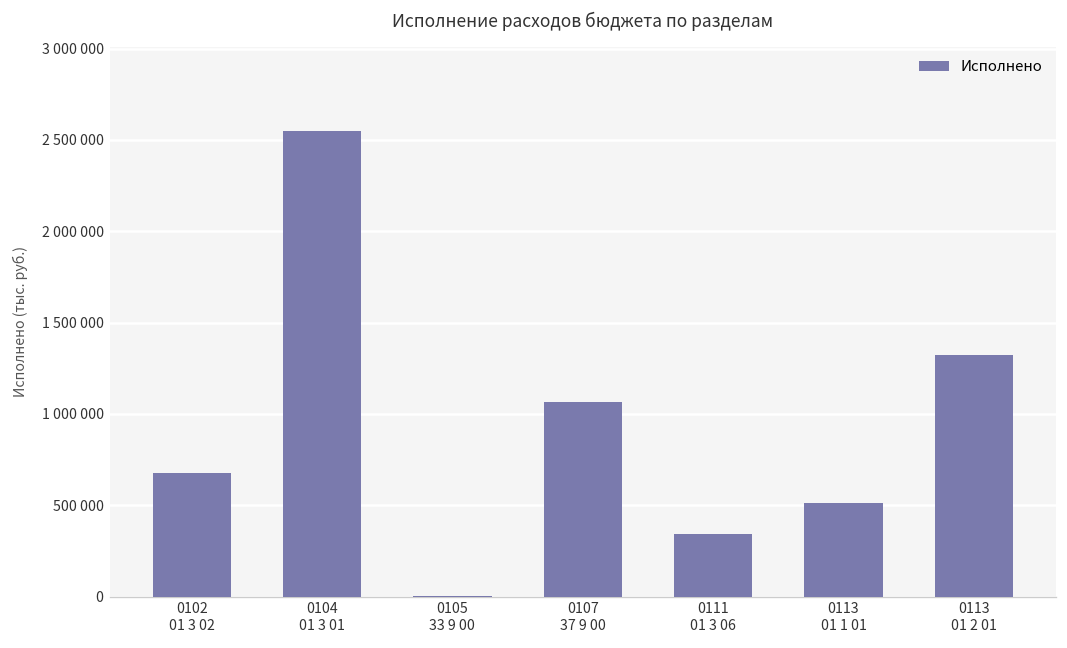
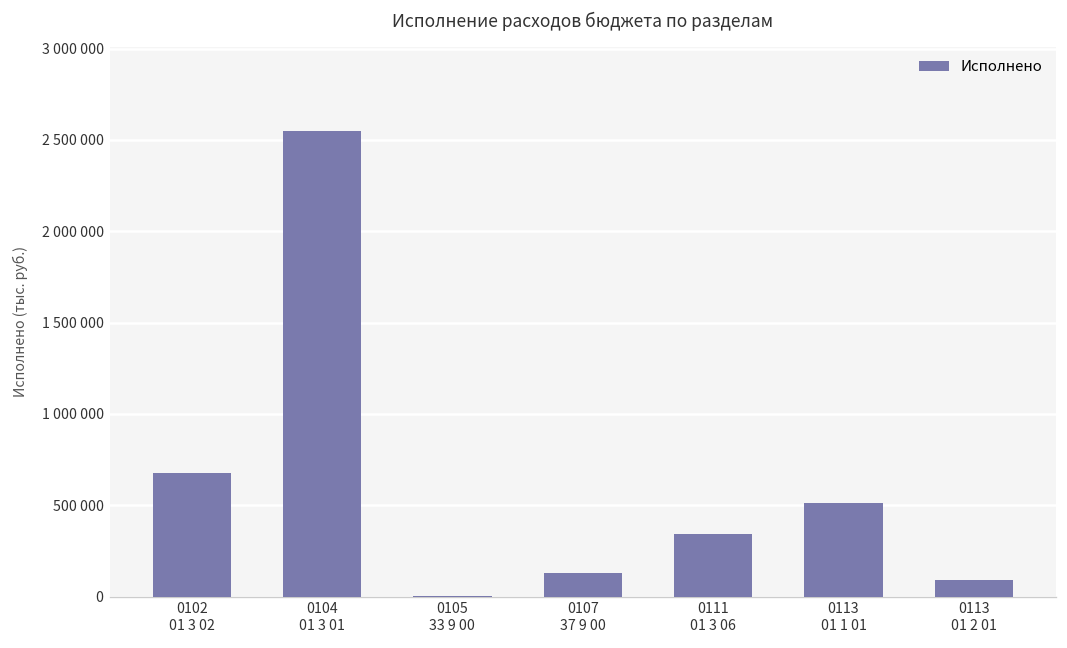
0107 37 9 00: 1060000 -> 130000
0113 01 2 01: 1320000 -> 90000
